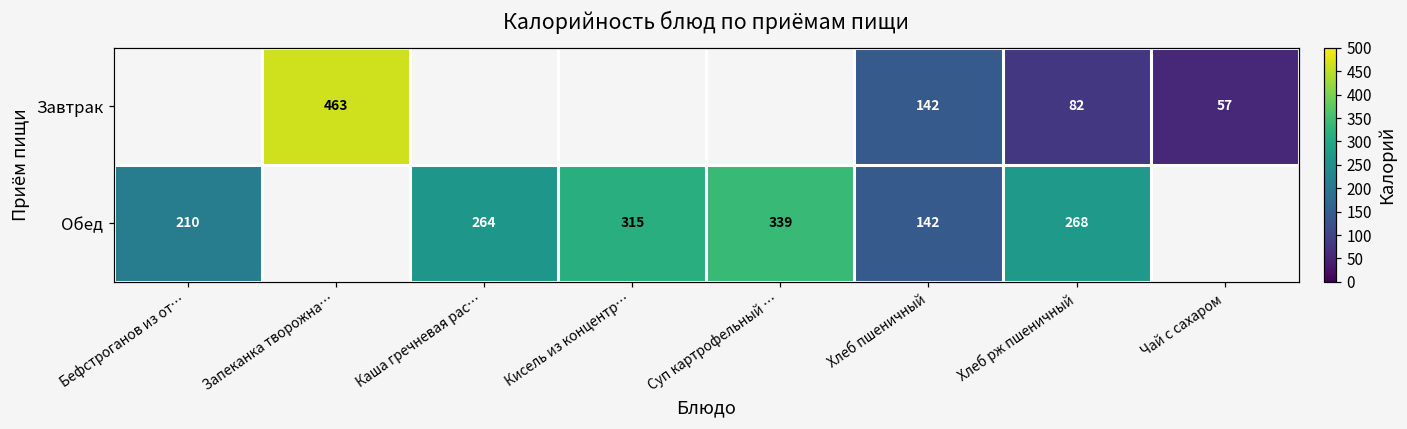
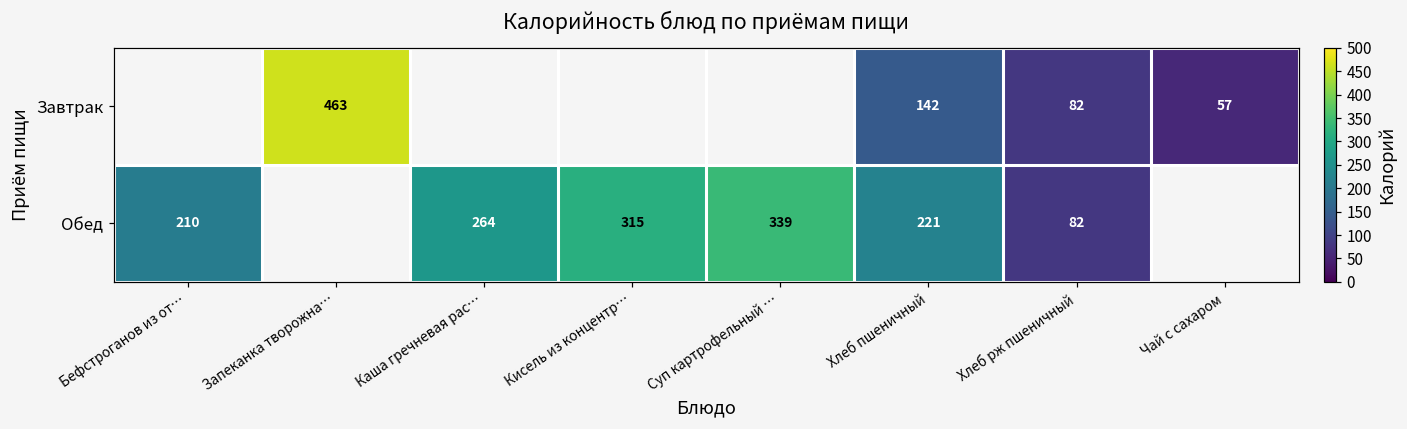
Обед, Хлеб пшеничный: 142 -> 221
Обед, Хлеб рж пшеничный: 268 -> 82
